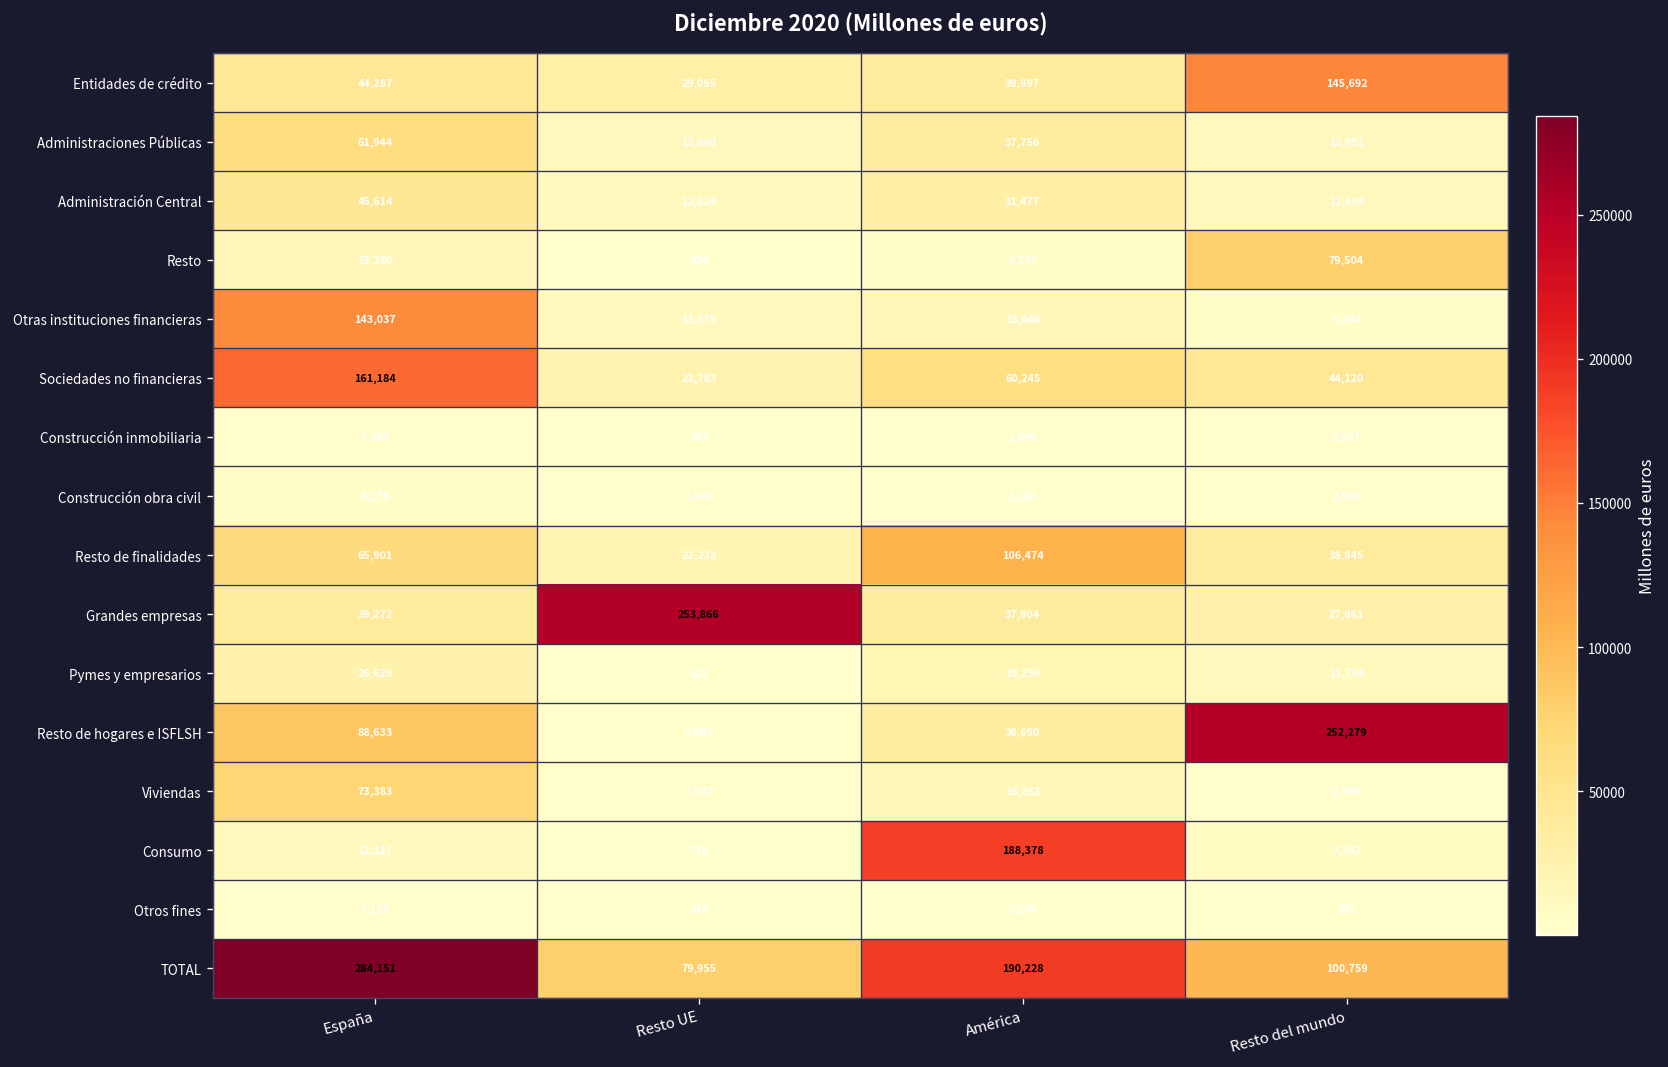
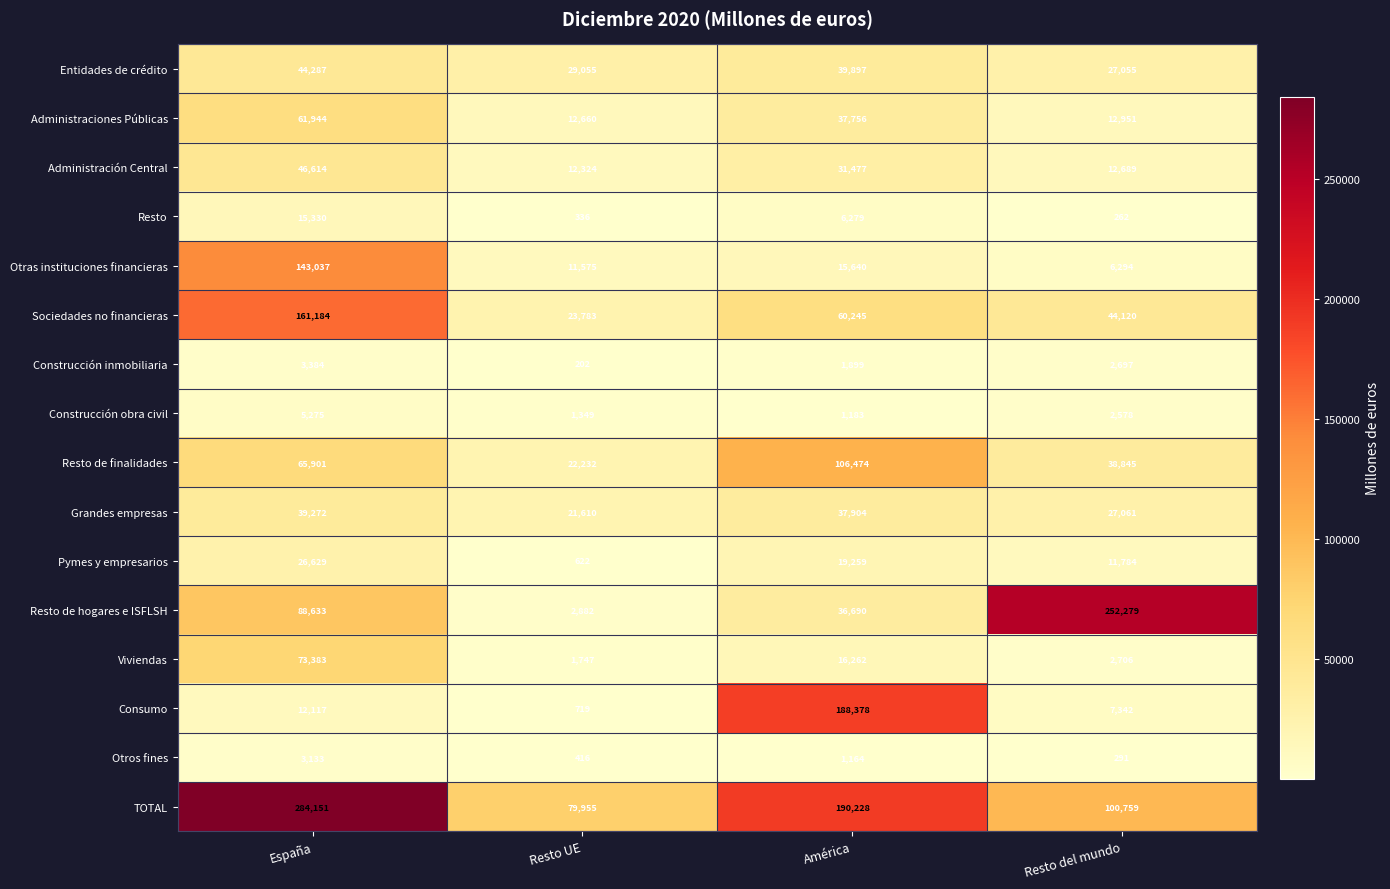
Entidades de crédito, Resto del mundo: 145,692 -> 27,055
Resto, Resto del mundo: 79,504 -> 262
Grandes empresas, Resto UE: 253,866 -> 21,610
